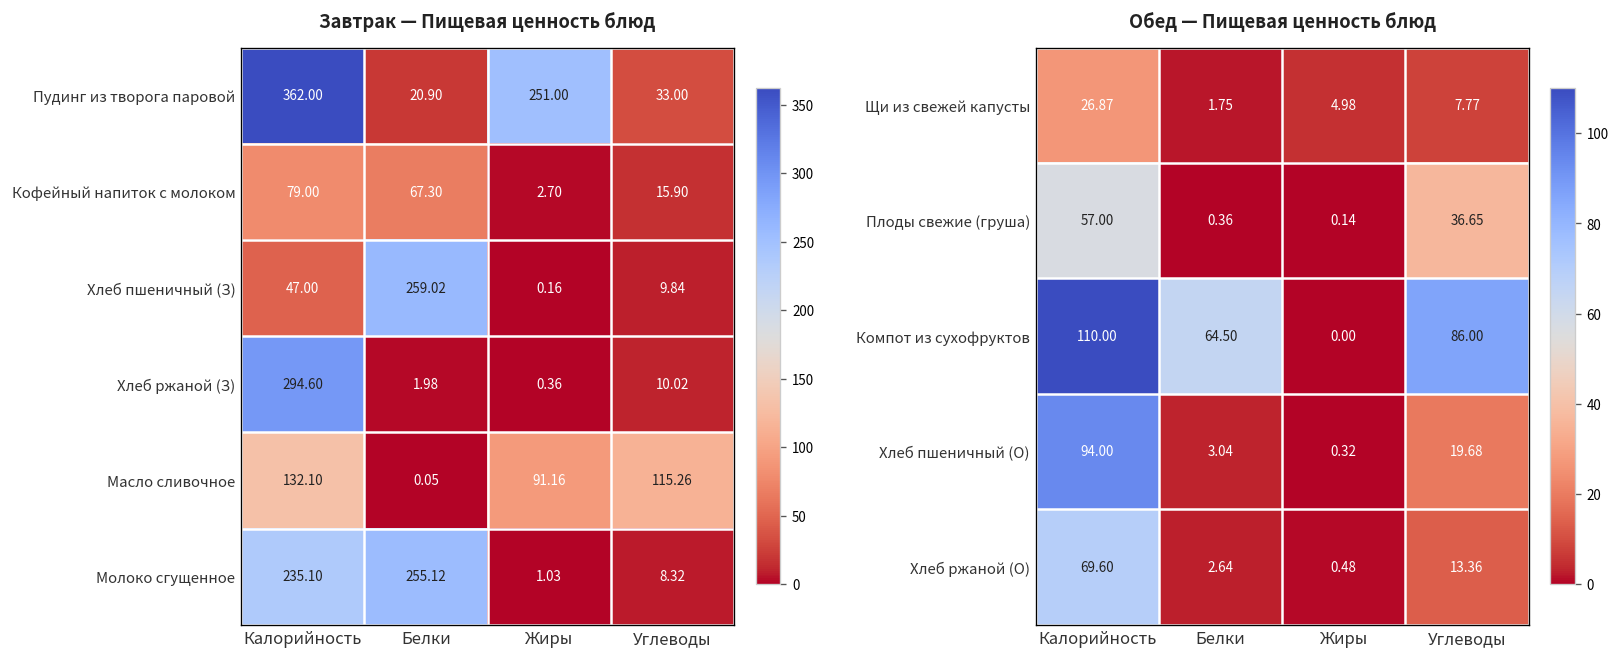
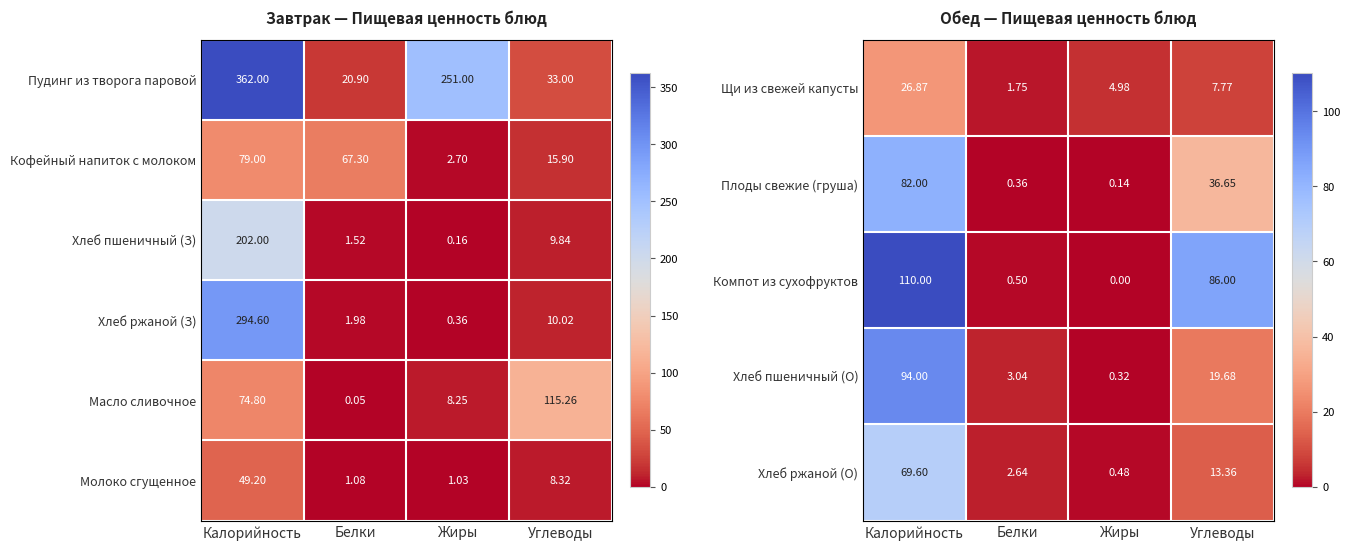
Завтрак — Пищевая ценность блюд, Хлеб пшеничный (З), Калорийность: 47.00 -> 202.00
Завтрак — Пищевая ценность блюд, Хлеб пшеничный (З), Белки: 259.02 -> 1.52
Завтрак — Пищевая ценность блюд, Масло сливочное, Калорийность: 132.10 -> 74.80
Завтрак — Пищевая ценность блюд, Масло сливочное, Жиры: 91.16 -> 8.25
Завтрак — Пищевая ценность блюд, Молоко сгущенное, Калорийность: 235.10 -> 49.20
Завтрак — Пищевая ценность блюд, Молоко сгущенное, Белки: 255.12 -> 1.08
Обед — Пищевая ценность блюд, Плоды свежие (груша), Калорийность: 57.00 -> 82.00
Обед — Пищевая ценность блюд, Компот из сухофруктов, Белки: 64.50 -> 0.50
